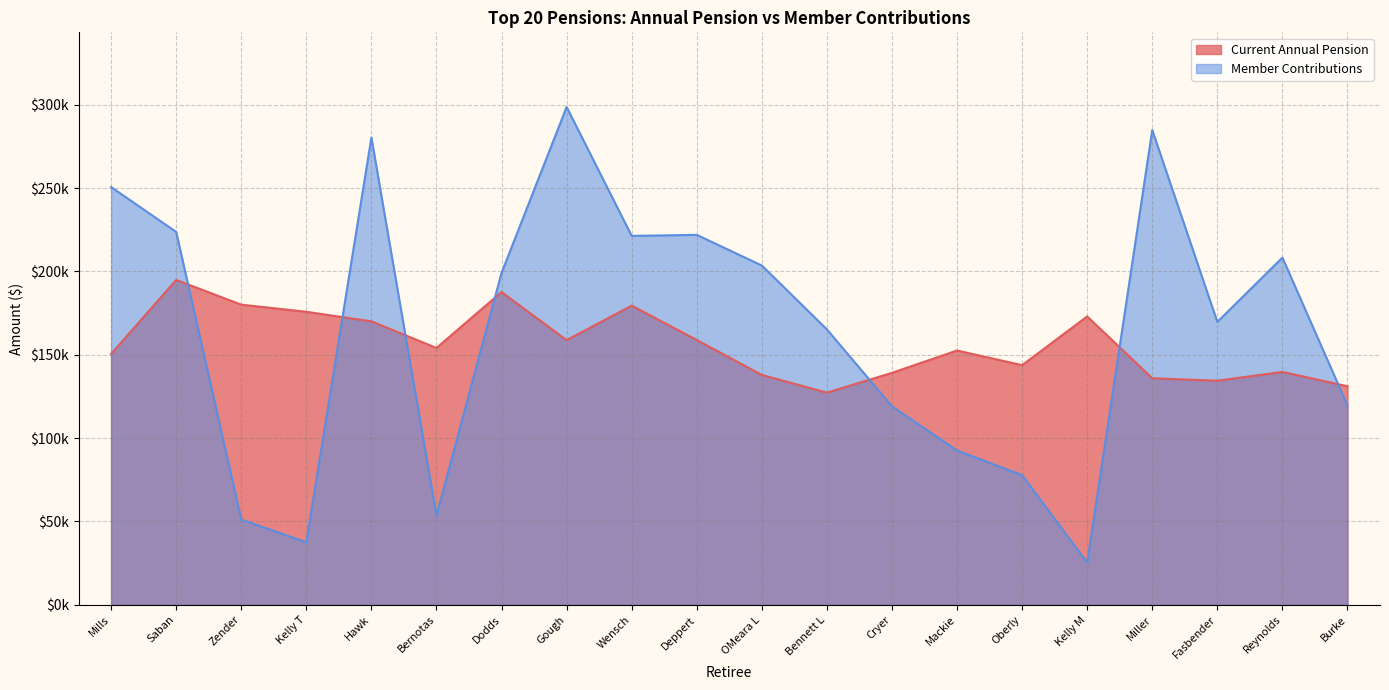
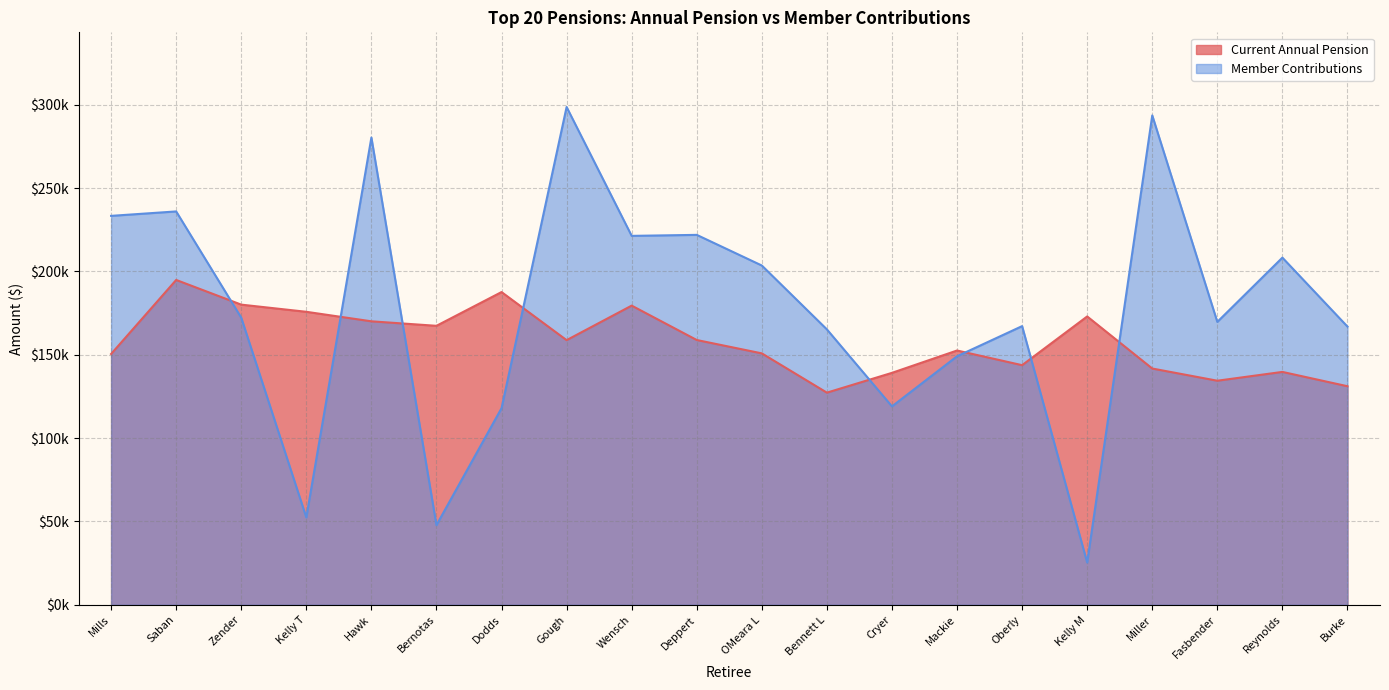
Member Contributions, Mills: $251000 -> $233000
Member Contributions, Saban: $224000 -> $236000
Member Contributions, Zender: $51000 -> $172000
Member Contributions, Kelly T: $38000 -> $52000
Current Annual Pension, Bernotas: $154000 -> $167000
Member Contributions, Bernotas: $54000 -> $48000
Member Contributions, Dodds: $199000 -> $118000
Current Annual Pension, OMeara L: $138000 -> $151000
Member Contributions, Mackie: $93000 -> $149000
Member Contributions, Oberly: $78000 -> $167000
Current Annual Pension, Miller: $136000 -> $142000
Member Contributions, Miller: $285000 -> $294000
Member Contributions, Burke: $120000 -> $167000
